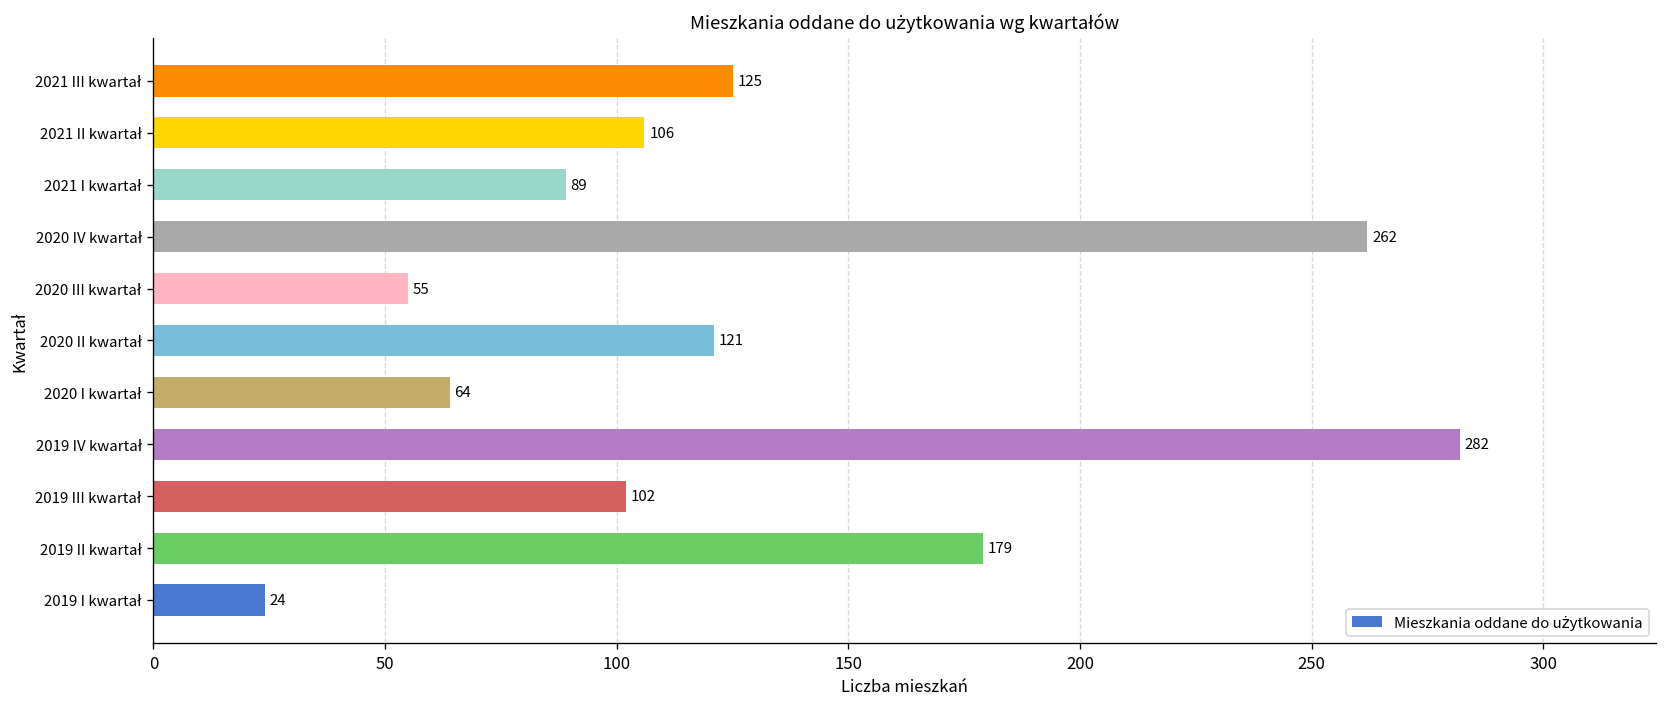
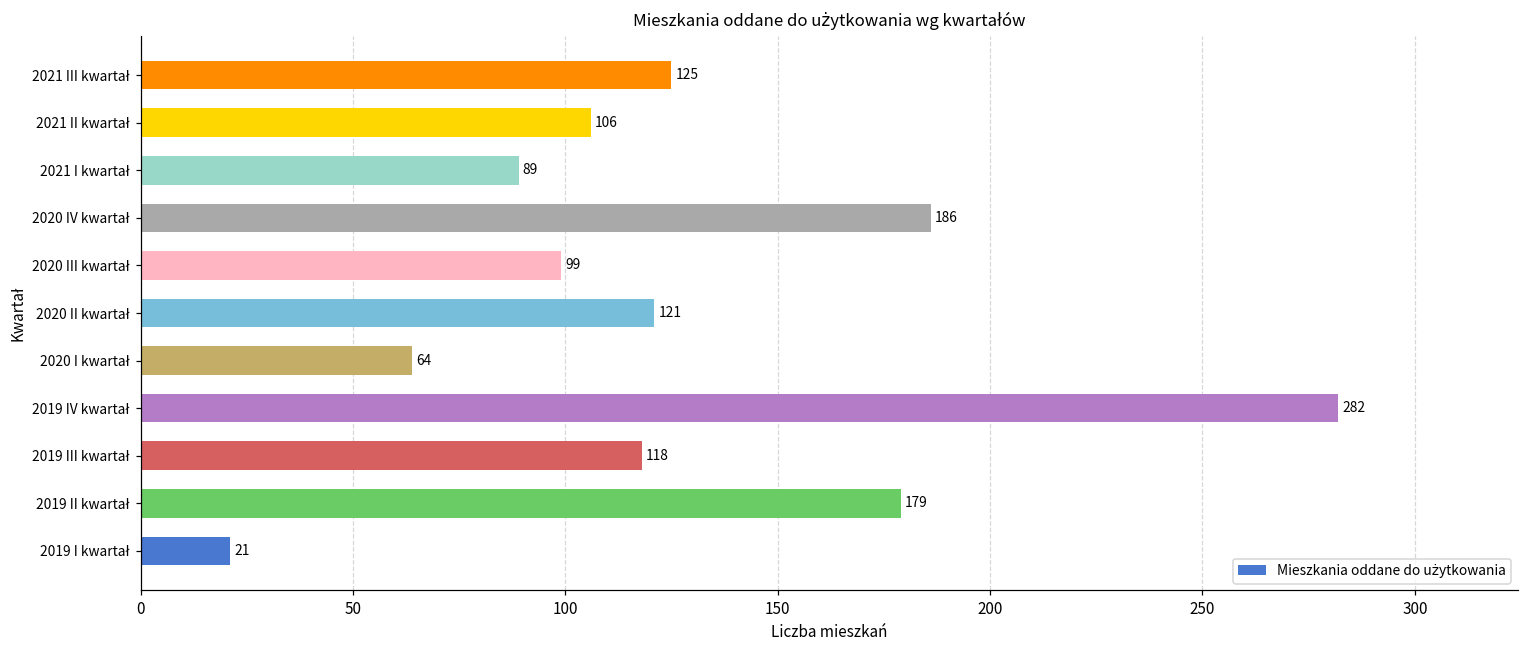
2020 IV kwartał: 262 -> 186
2020 III kwartał: 55 -> 99
2019 III kwartał: 102 -> 118
2019 I kwartał: 24 -> 21
